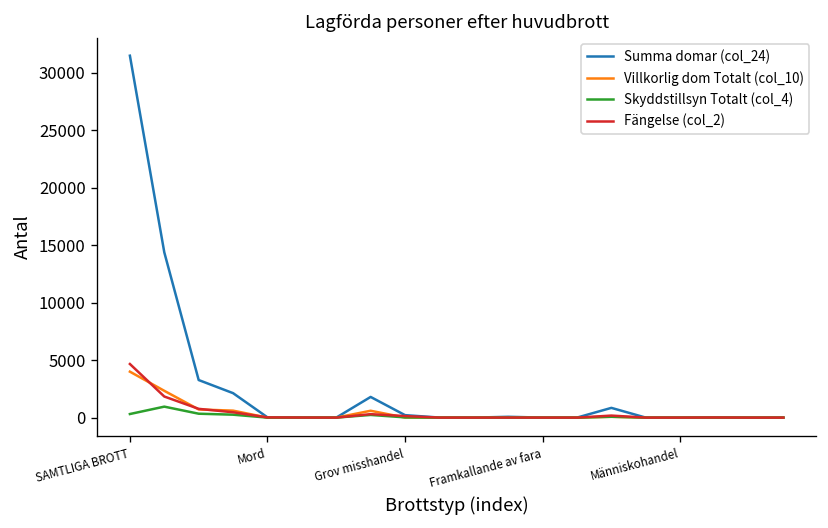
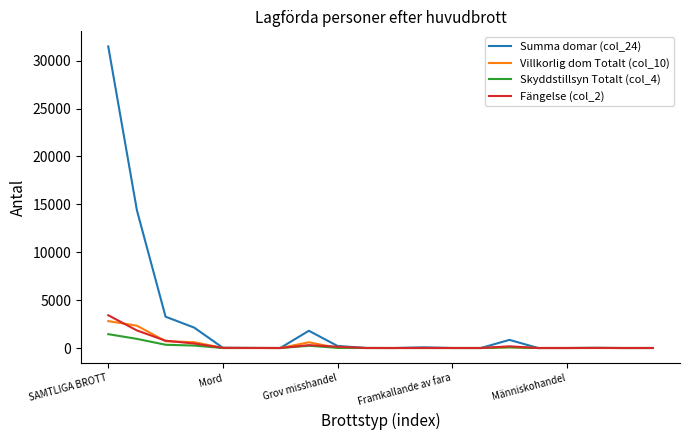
Villkorlig dom Totalt (col_10), SAMTLIGA BROTT: 4000 -> 3000
Skyddstillsyn Totalt (col_4), SAMTLIGA BROTT: 0 -> 1000
Fängelse (col_2), SAMTLIGA BROTT: 5000 -> 3000
